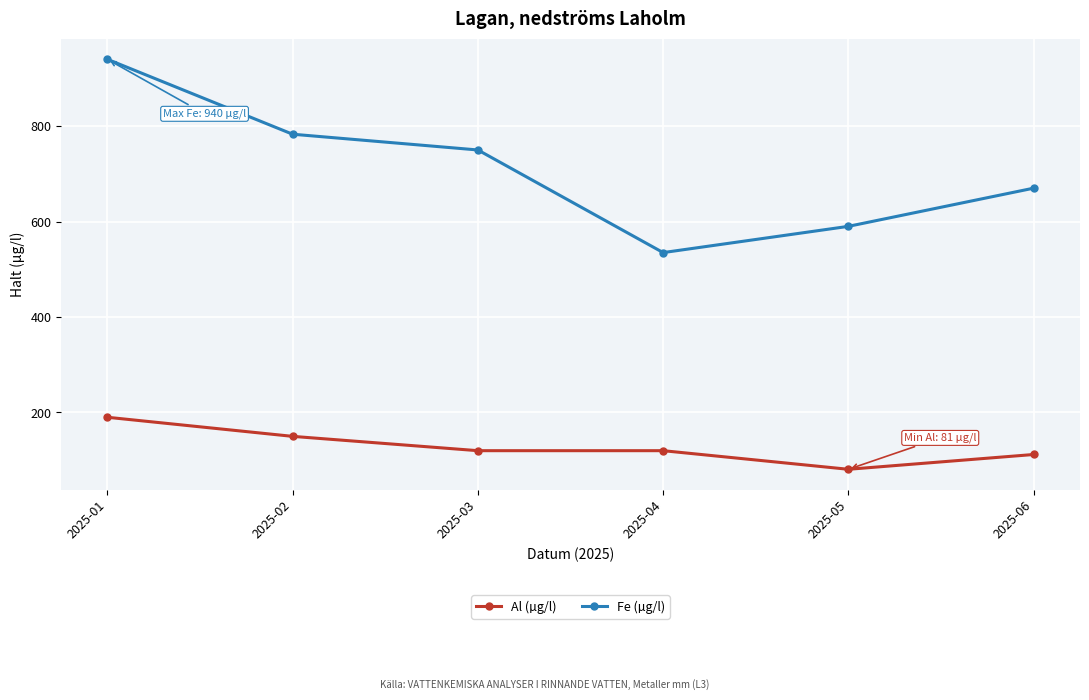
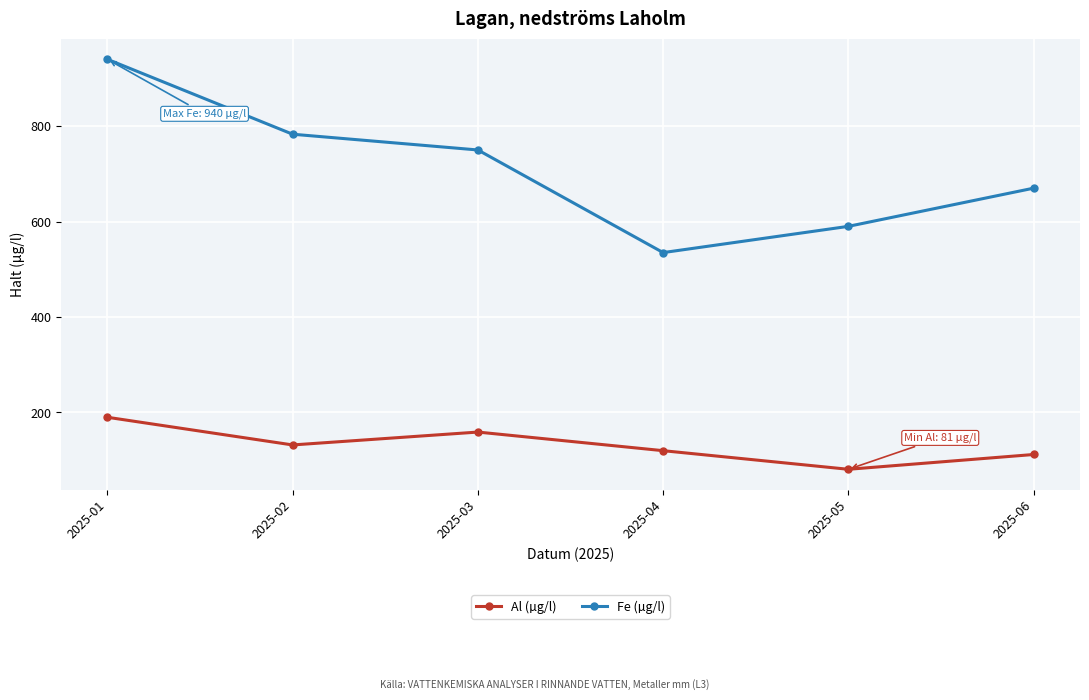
Al (µg/l), 2025-02: 150 -> 130
Al (µg/l), 2025-03: 120 -> 160
